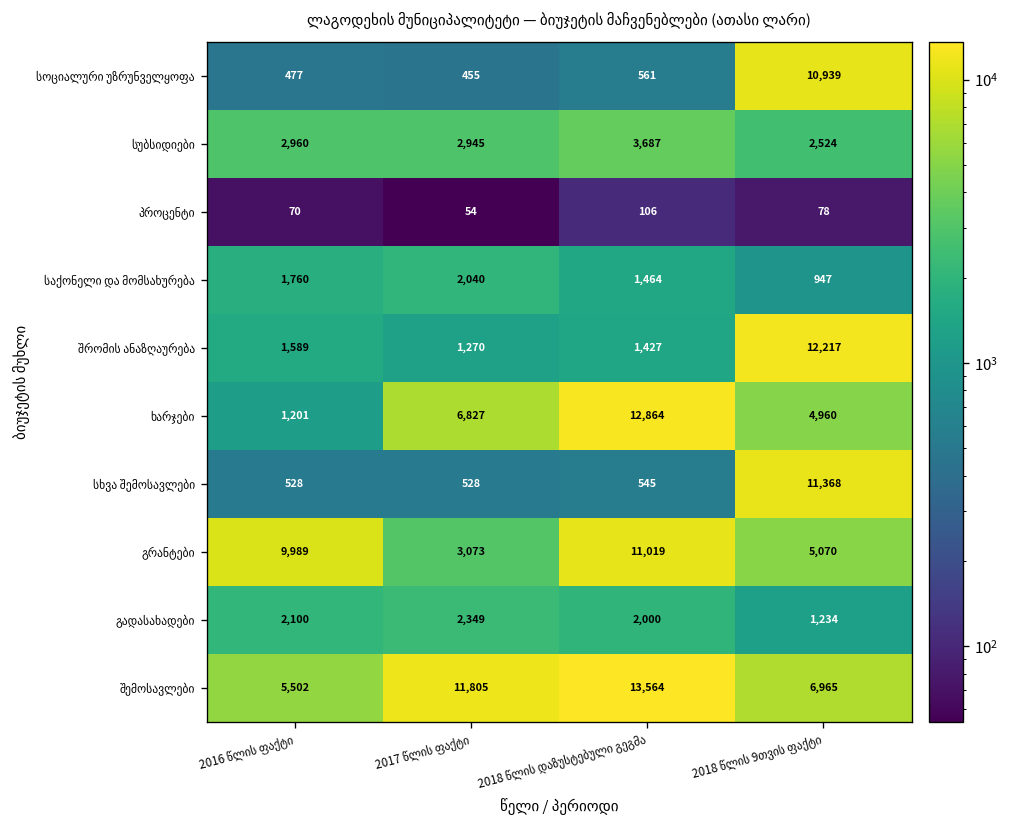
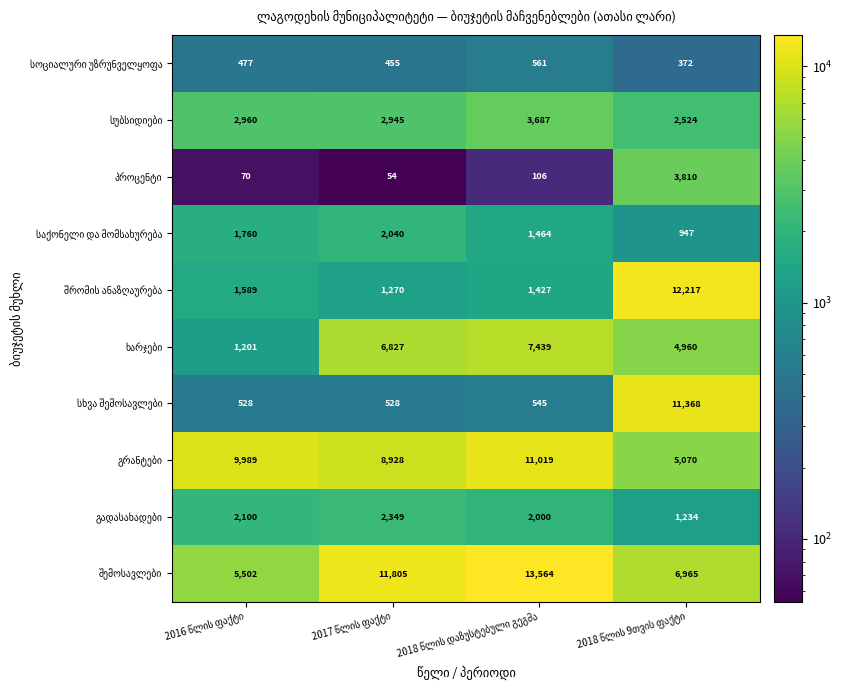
სოციალური უზრუნველყოფა, 2018 წლის 9თვის ფაქტი: 10,939 -> 372
პროცენტი, 2018 წლის 9თვის ფაქტი: 78 -> 3,810
ხარჯები, 2018 წლის დაზუსტებული გეგმა: 12,864 -> 7,439
გრანტები, 2017 წლის ფაქტი: 3,073 -> 8,928
